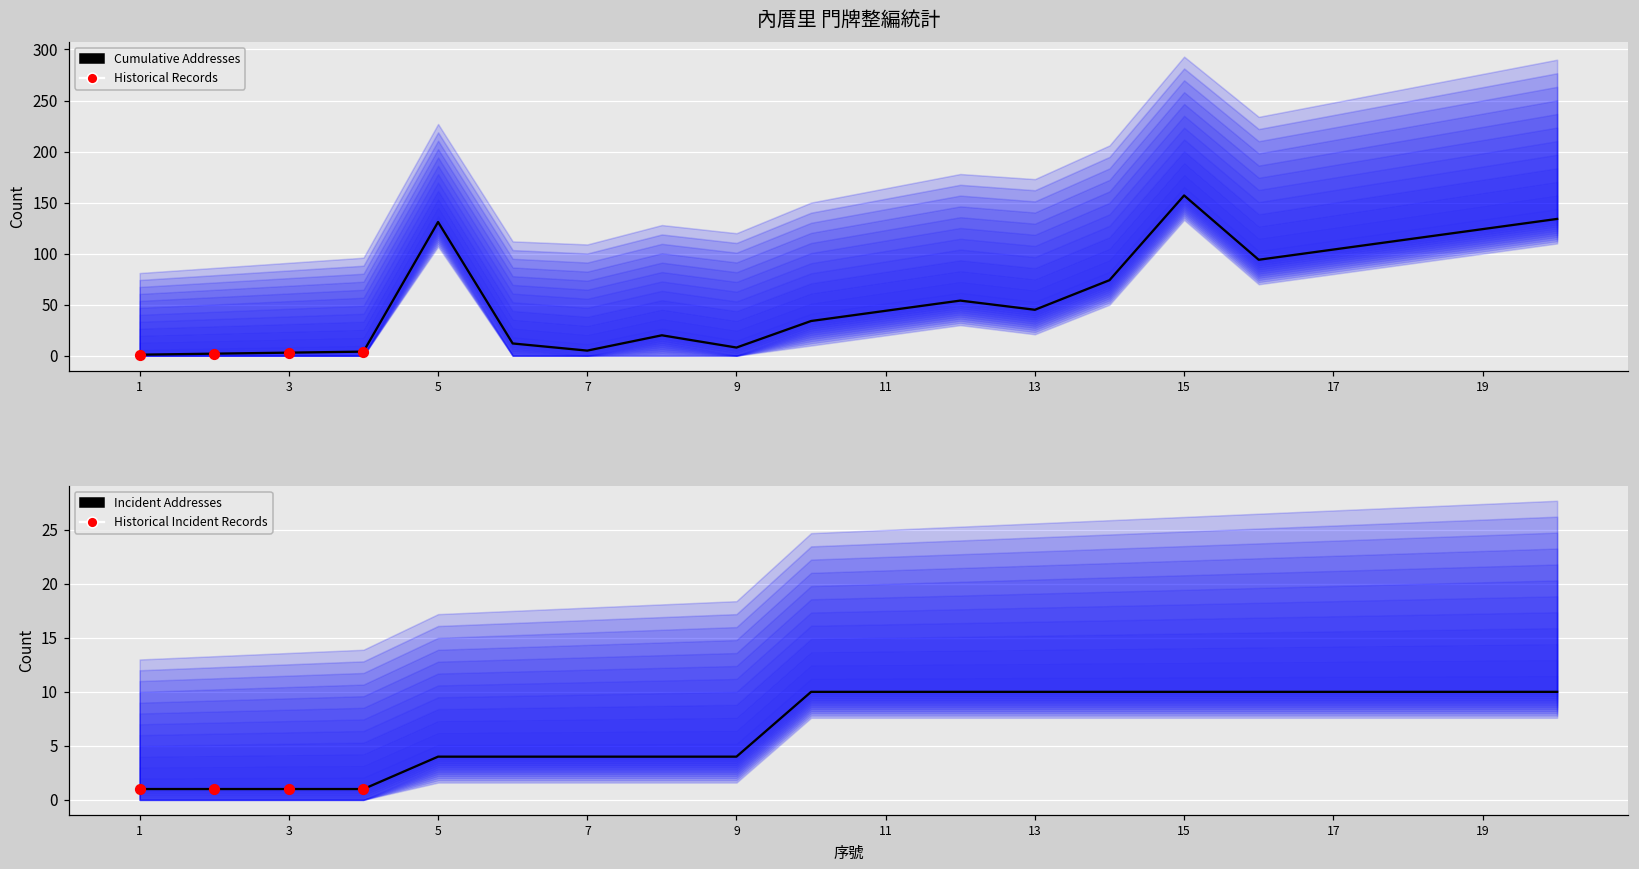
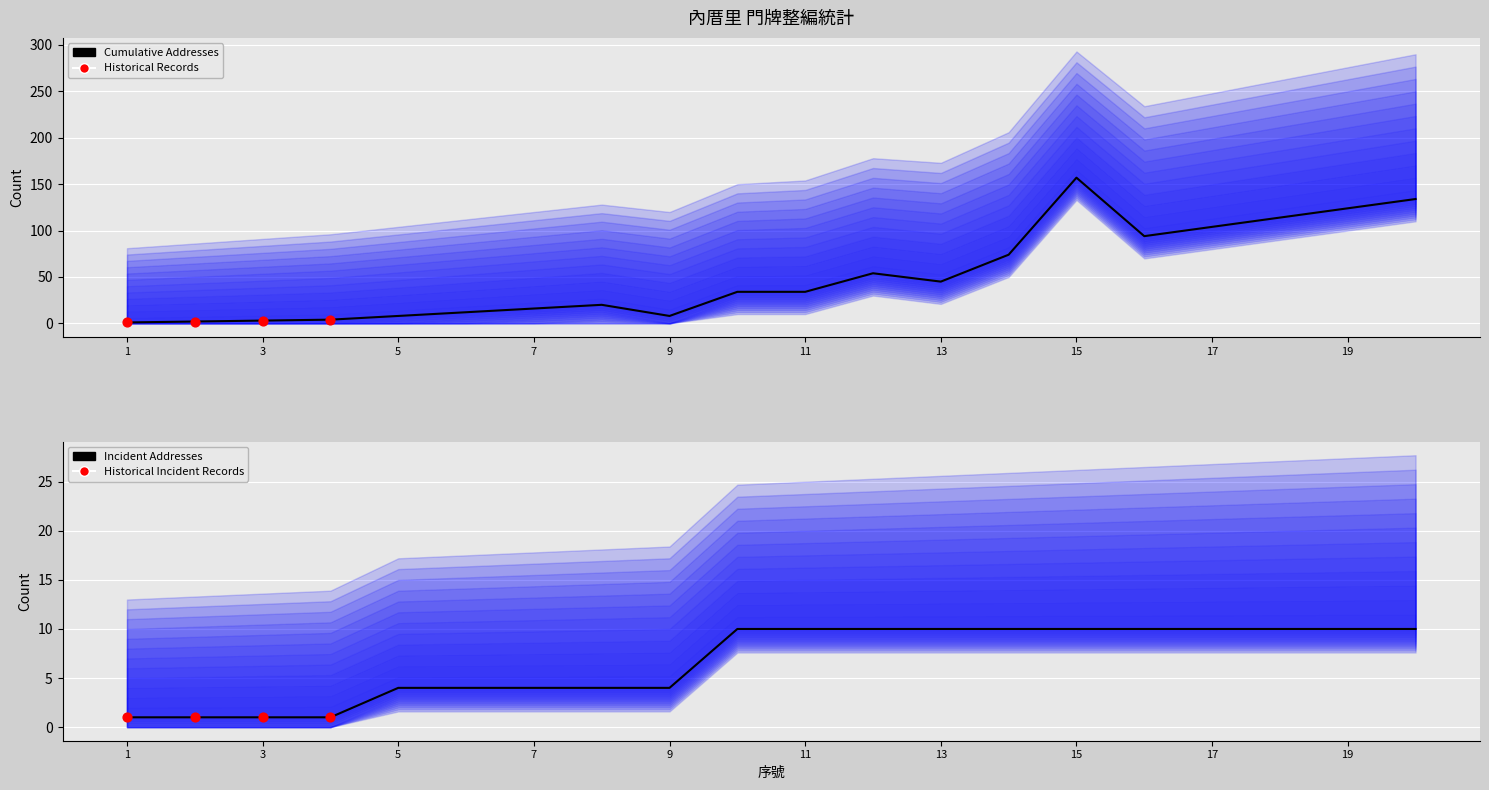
內厝里 門牌整編統計, Cumulative Addresses, 5: 130 -> 10
內厝里 門牌整編統計, Cumulative Addresses, 7: 10 -> 20
內厝里 門牌整編統計, Cumulative Addresses, 11: 40 -> 30
